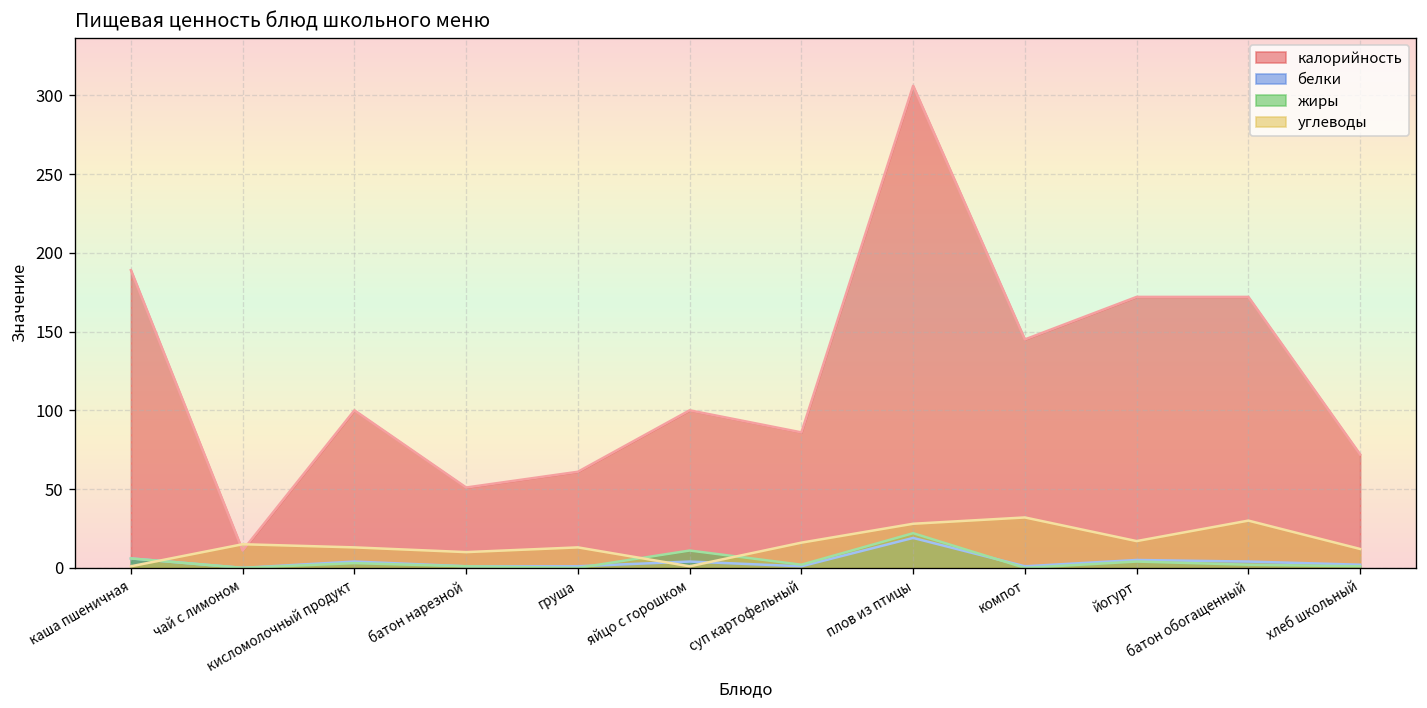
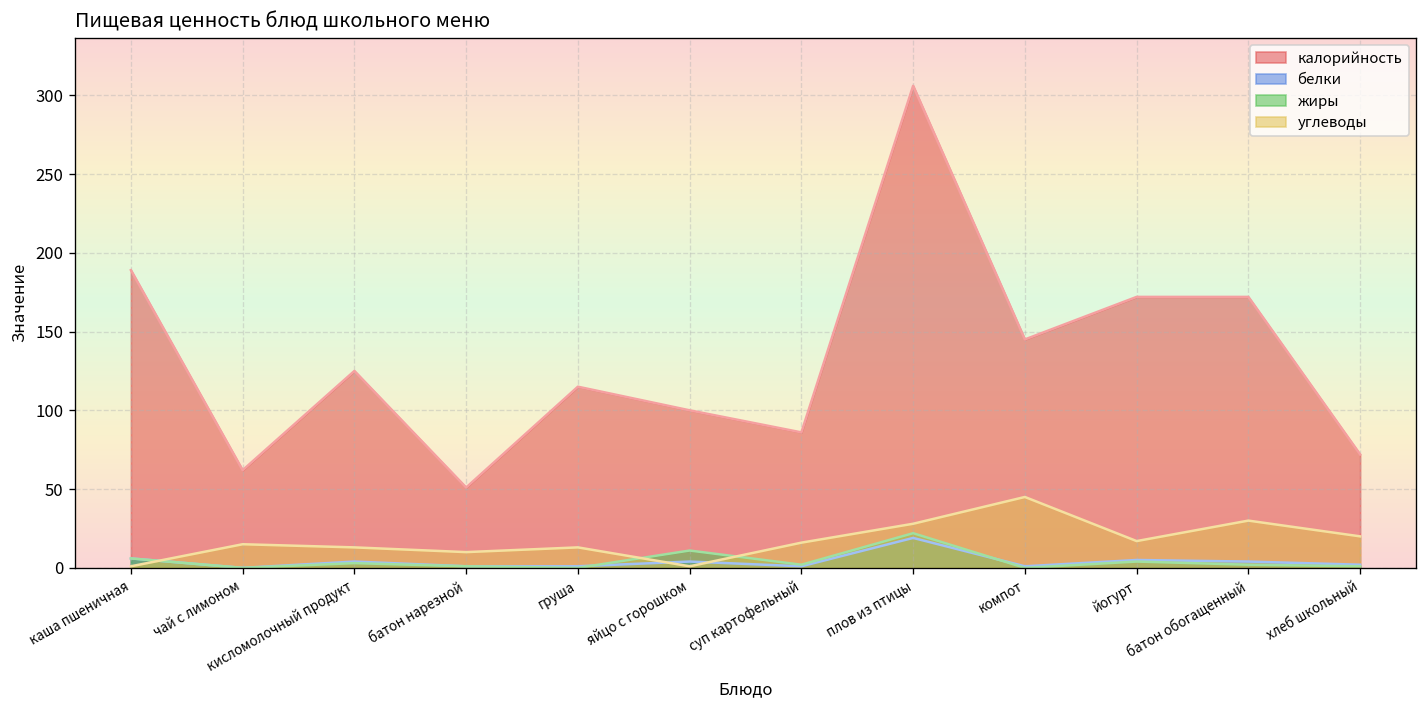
калорийность, чай с лимоном: 11 -> 62
калорийность, кисломолочный продукт: 100 -> 125
калорийность, груша: 61 -> 115
углеводы, компот: 32 -> 45
углеводы, хлеб школьный: 12 -> 20
